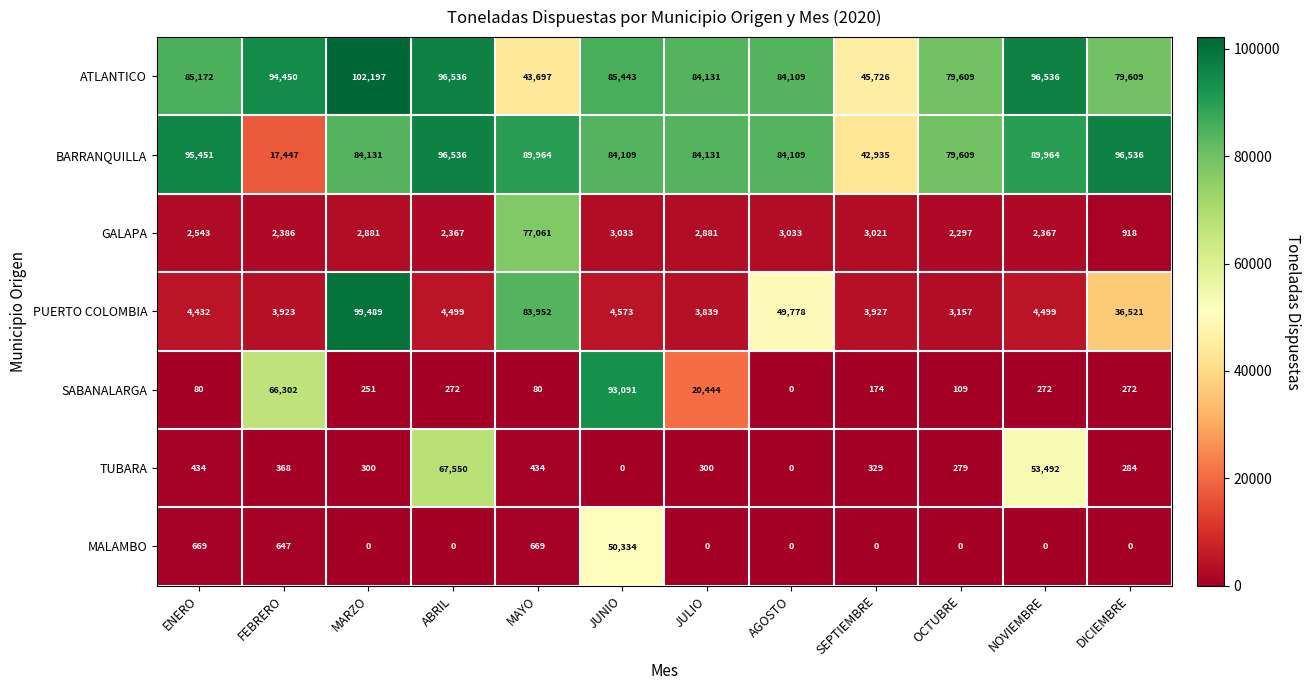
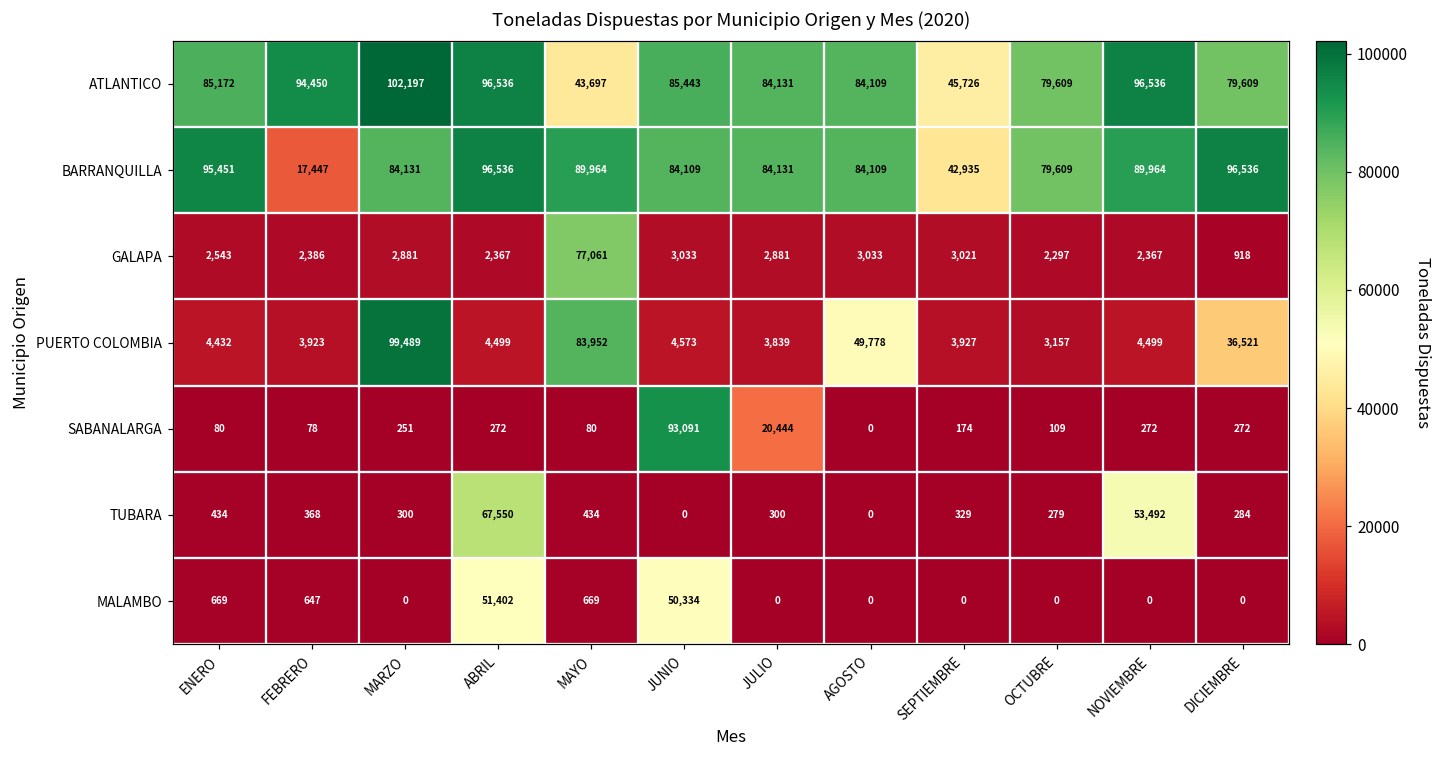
SABANALARGA, FEBRERO: 66,302 -> 78
MALAMBO, ABRIL: 0 -> 51,402
